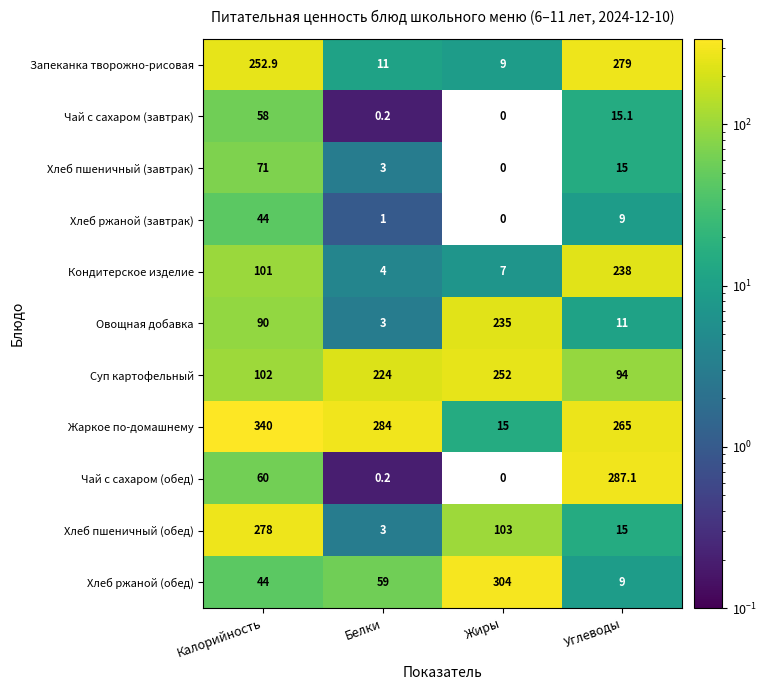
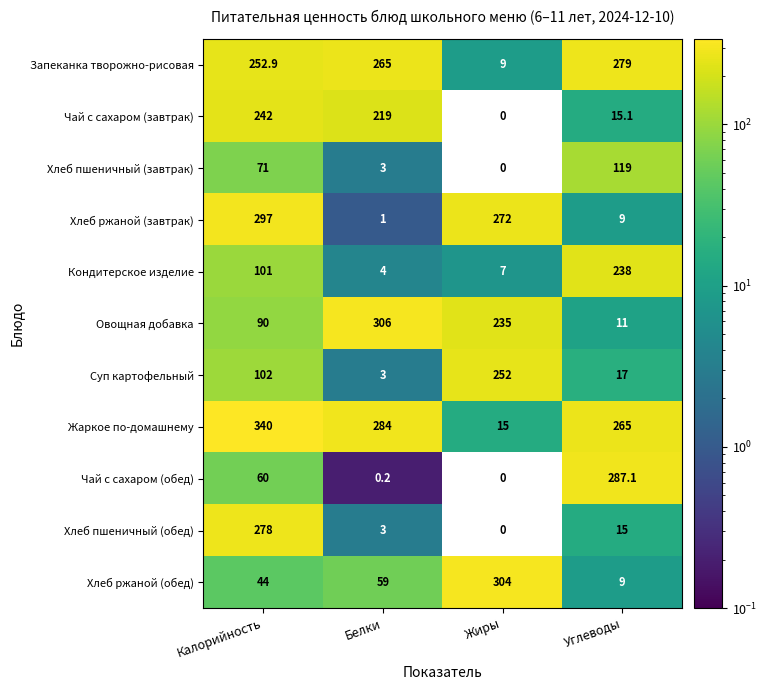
Запеканка творожно-рисовая, Белки: 11 -> 265
Чай с сахаром (завтрак), Калорийность: 58 -> 242
Чай с сахаром (завтрак), Белки: 0.2 -> 219
Хлеб пшеничный (завтрак), Углеводы: 15 -> 119
Хлеб ржаной (завтрак), Калорийность: 44 -> 297
Хлеб ржаной (завтрак), Жиры: 0 -> 272
Овощная добавка, Белки: 3 -> 306
Суп картофельный, Белки: 224 -> 3
Суп картофельный, Углеводы: 94 -> 17
Хлеб пшеничный (обед), Жиры: 103 -> 0
